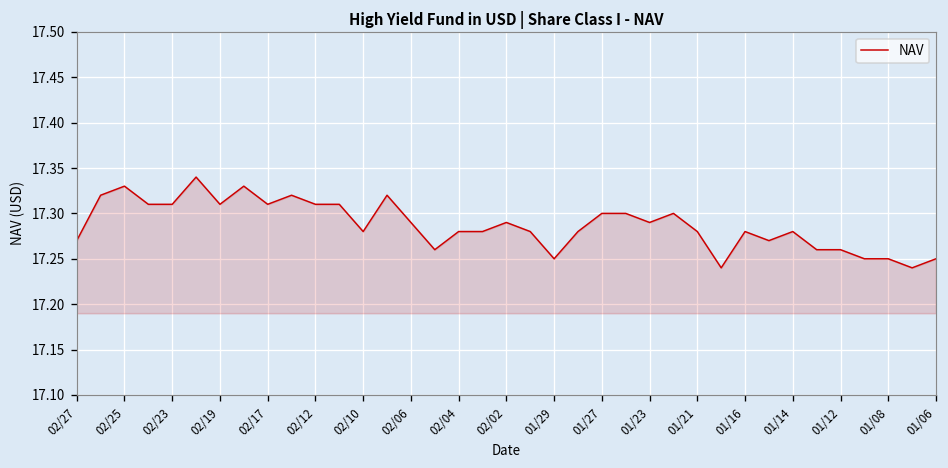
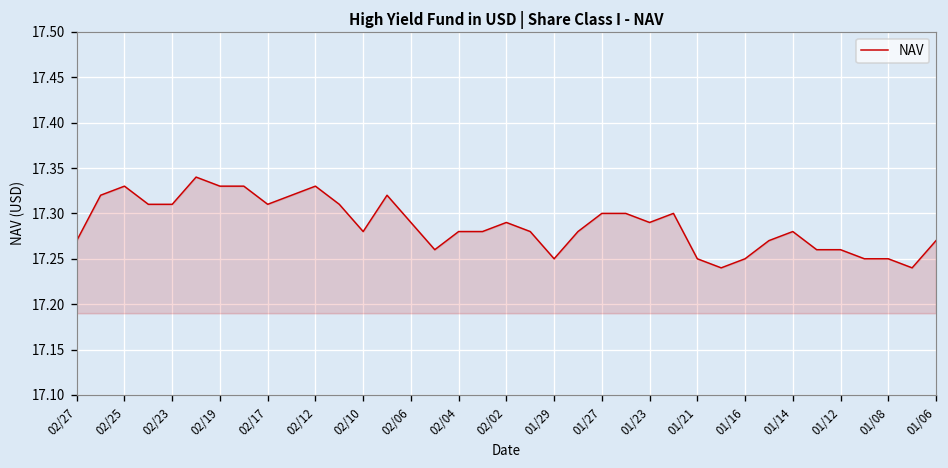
02/19: 17.31 -> 17.33
02/12: 17.31 -> 17.33
01/21: 17.28 -> 17.25
01/16: 17.28 -> 17.25
01/06: 17.25 -> 17.27
